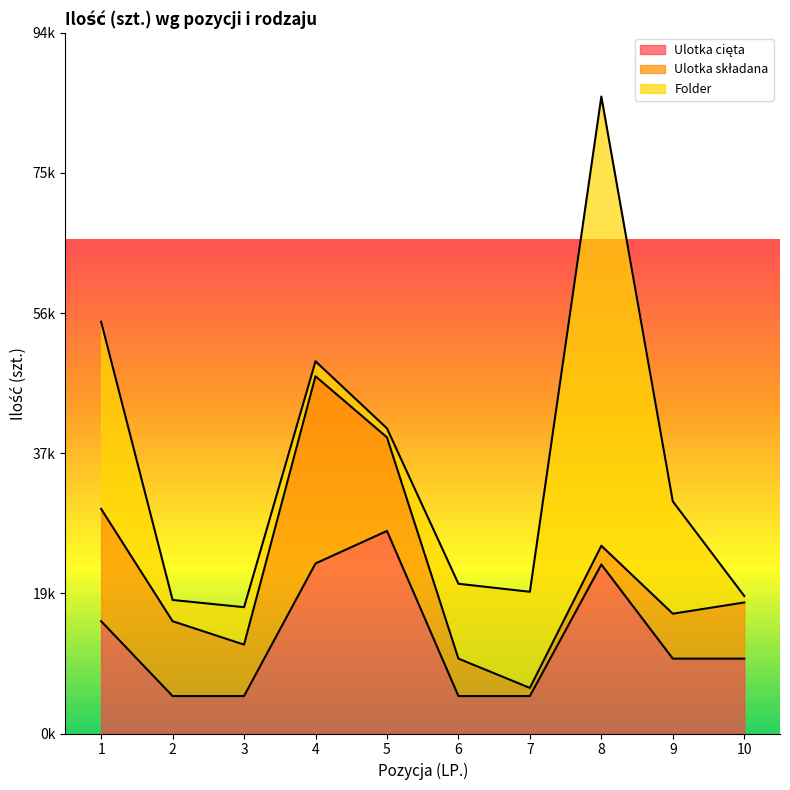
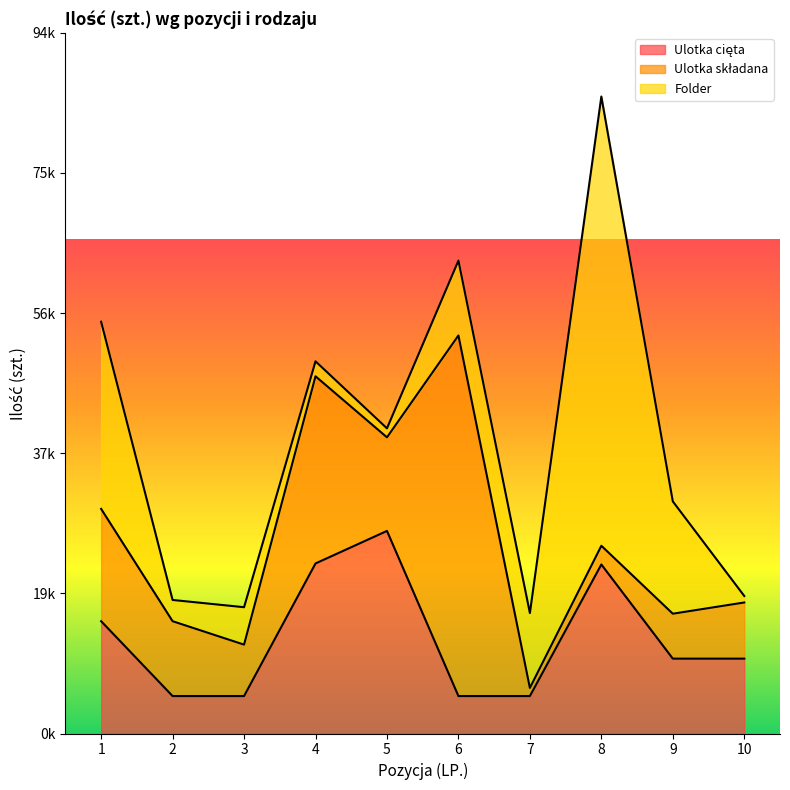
Ulotka składana, 6: 5000 -> 48000
Folder, 7: 13000 -> 10000
